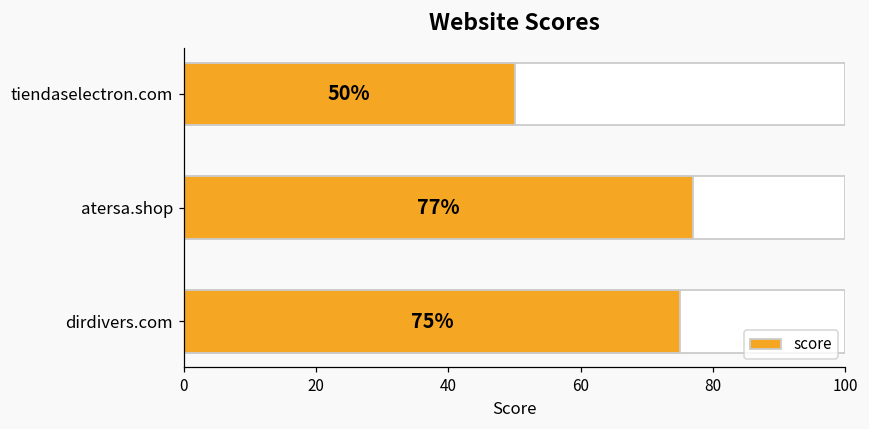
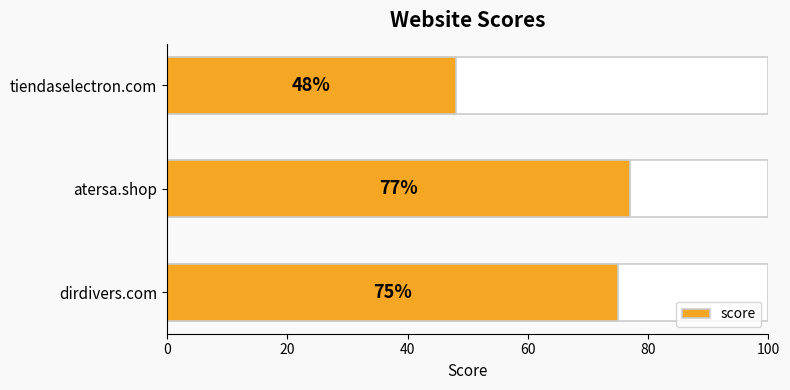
score, tiendaselectron.com: 50% -> 48%
